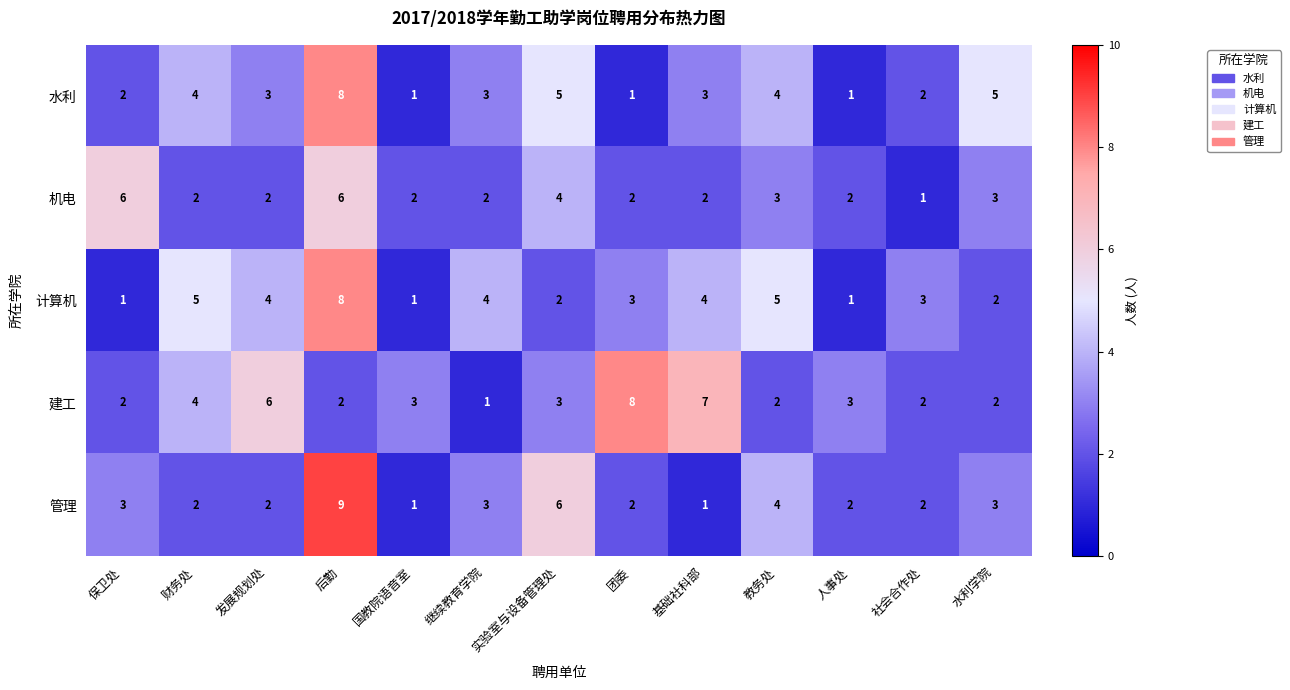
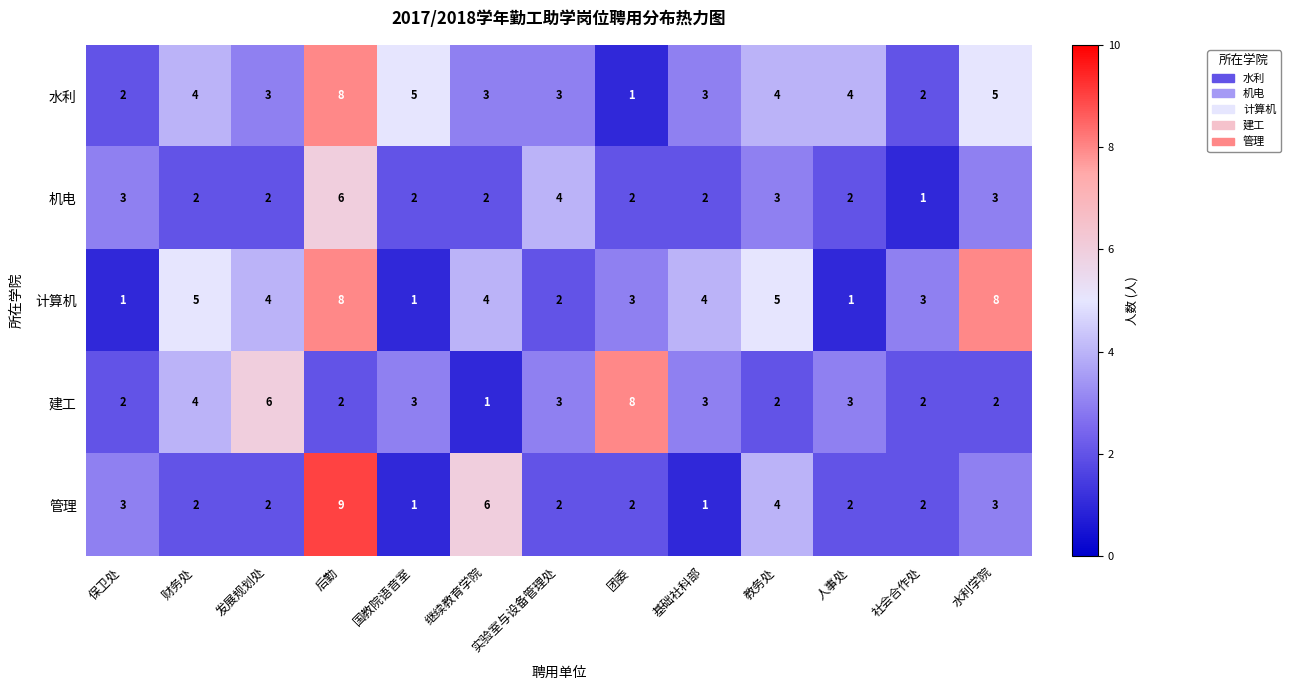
水利, 国教院语音室: 1 -> 5
水利, 实验室与设备管理处: 5 -> 3
水利, 人事处: 1 -> 4
机电, 保卫处: 6 -> 3
计算机, 水利学院: 2 -> 8
建工, 基础社科部: 7 -> 3
管理, 继续教育学院: 3 -> 6
管理, 实验室与设备管理处: 6 -> 2
